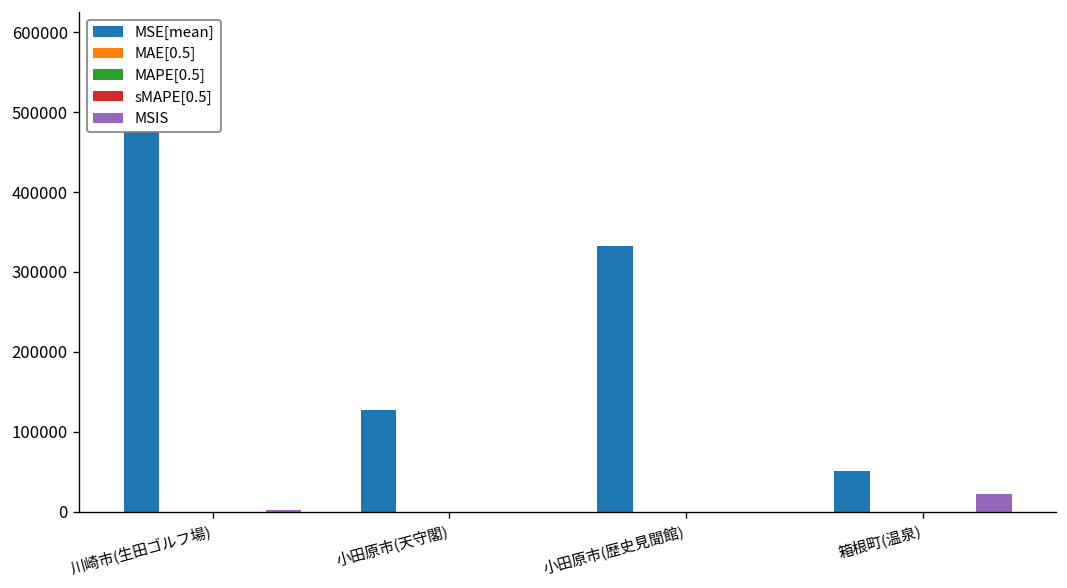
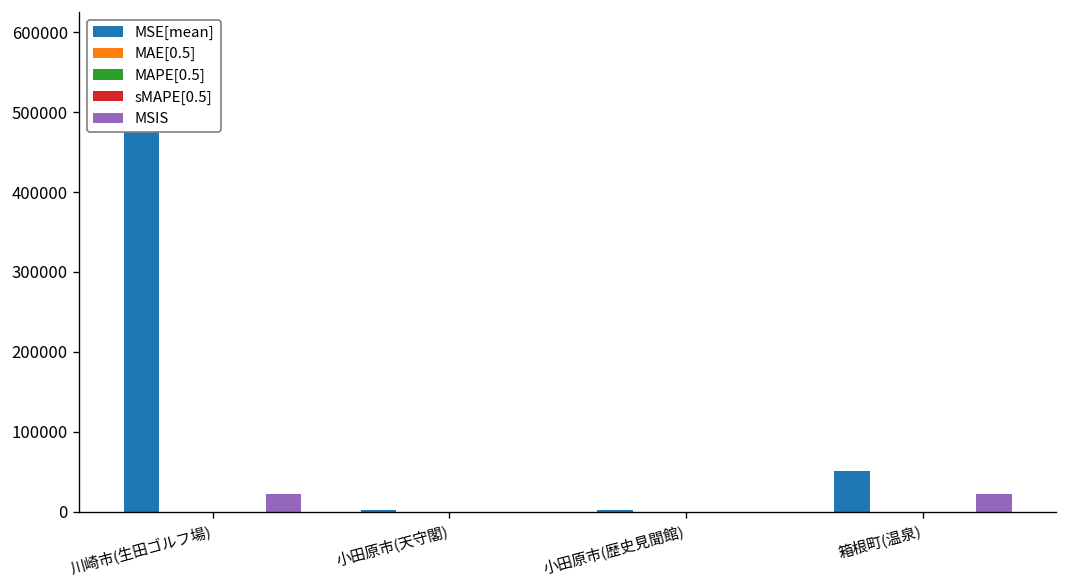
MSIS, 川崎市(生田ゴルフ場): 0 -> 20000
MSE[mean], 小田原市(天守閣): 130000 -> 0
MSE[mean], 小田原市(歴史見聞館): 330000 -> 0
